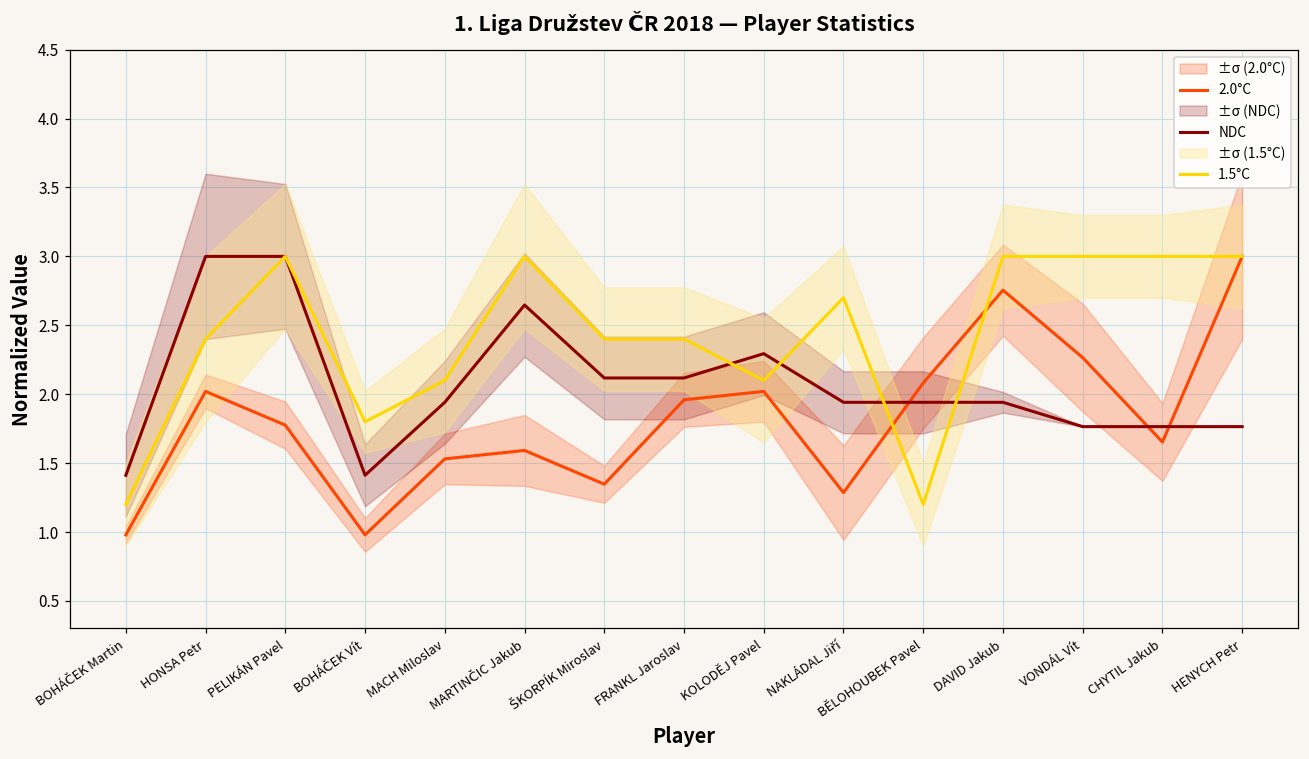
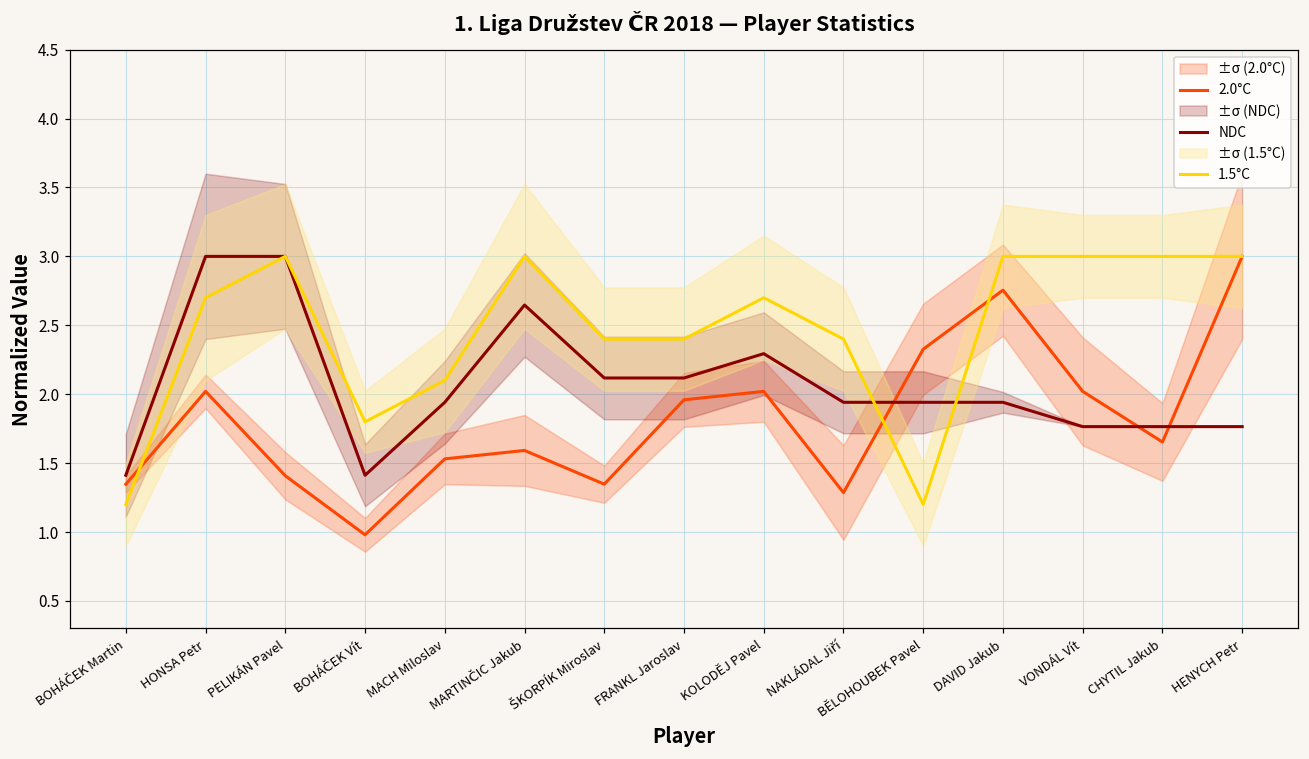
2.0°C, BOHÁČEK Martin: 0.98 -> 1.35
1.5°C, HONSA Petr: 2.40 -> 2.70
2.0°C, PELIKÁN Pavel: 1.78 -> 1.41
1.5°C, KOLODĚJ Pavel: 2.10 -> 2.70
1.5°C, NAKLÁDAL Jiří: 2.70 -> 2.40
2.0°C, BĚLOHOUBEK Pavel: 2.08 -> 2.33
2.0°C, VONDÁL Vít: 2.27 -> 2.02
